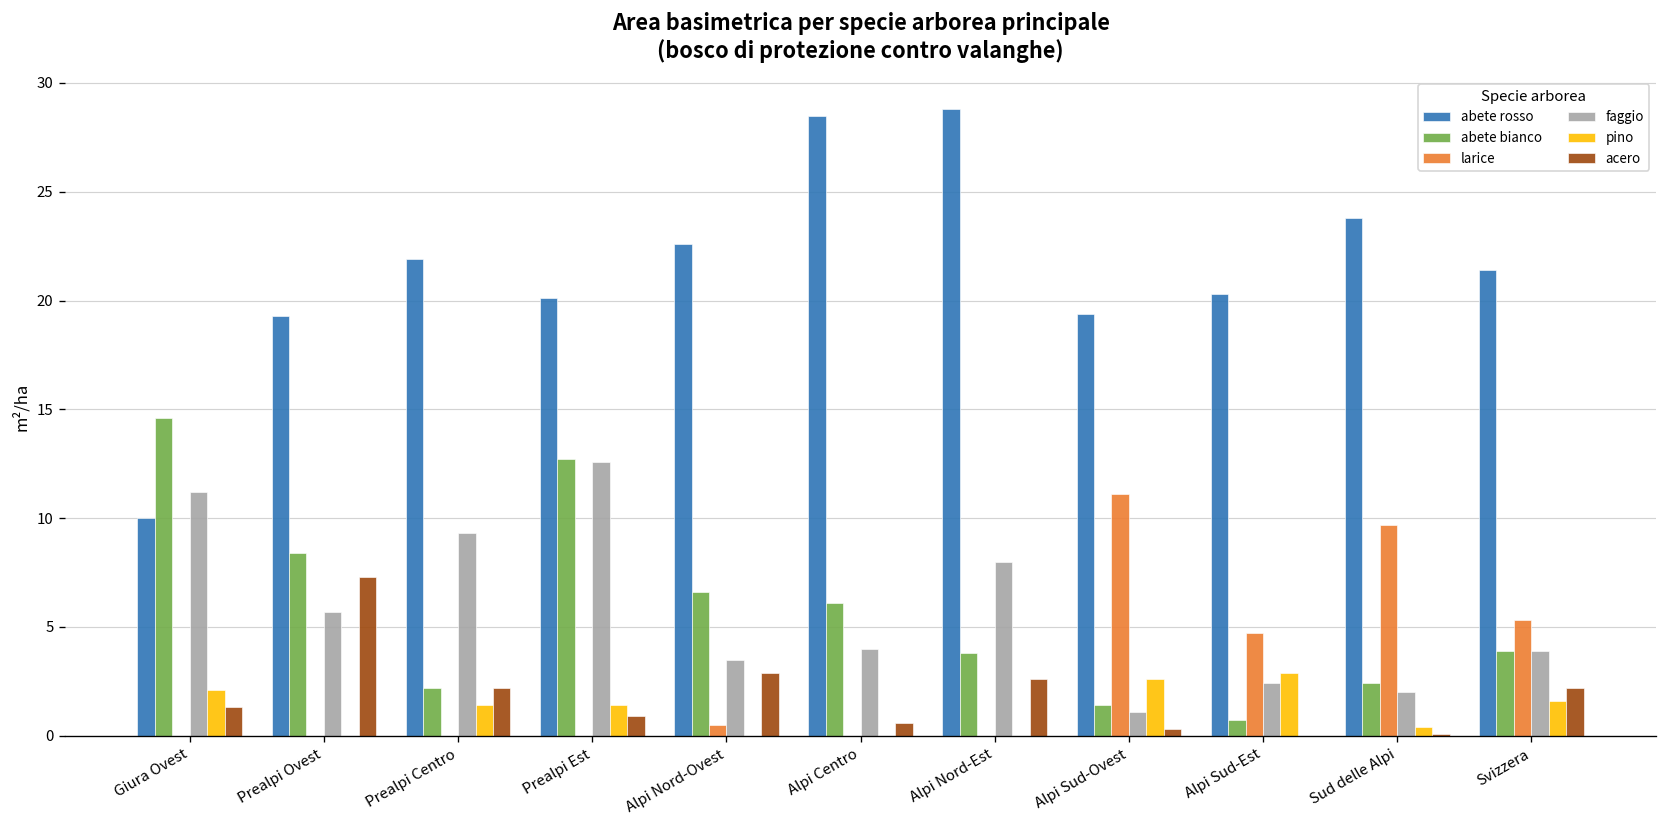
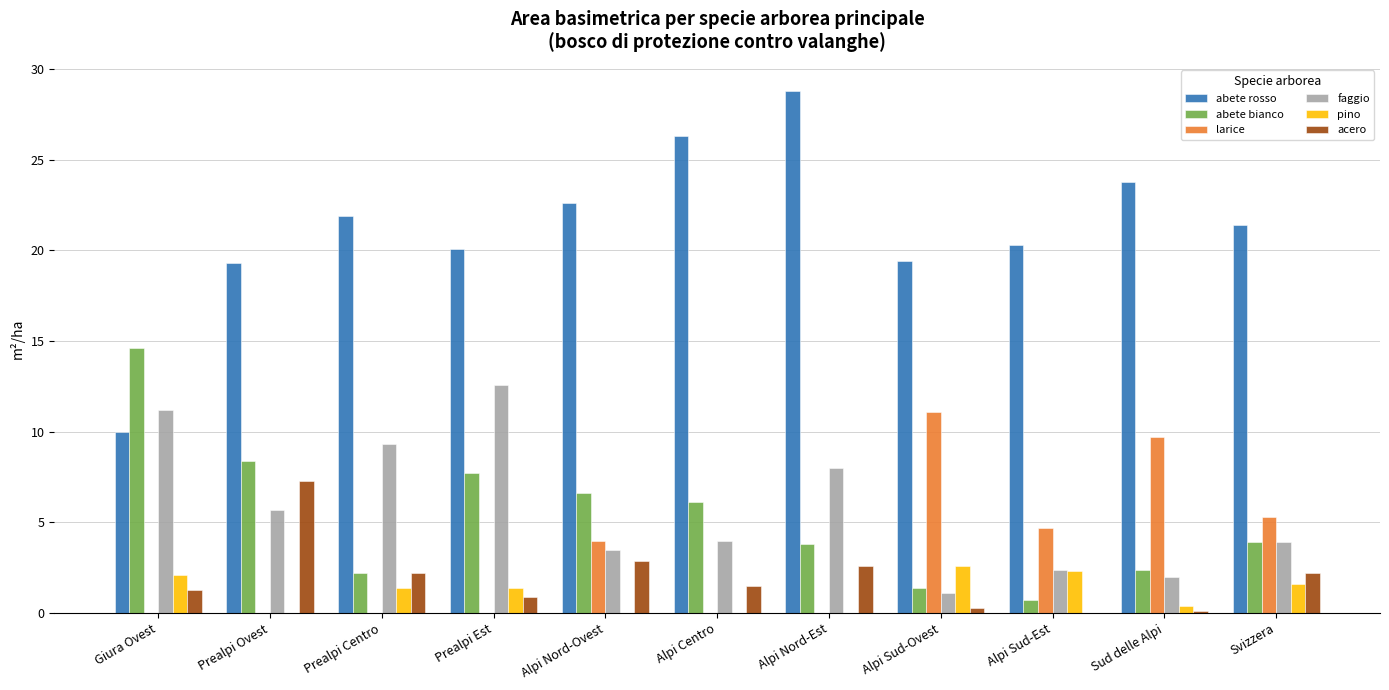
abete bianco, Prealpi Est: 12.7 -> 7.7
larice, Alpi Nord-Ovest: 0.5 -> 4.0
abete rosso, Alpi Centro: 28.5 -> 26.3
acero, Alpi Centro: 0.6 -> 1.5
pino, Alpi Sud-Est: 2.9 -> 2.3
